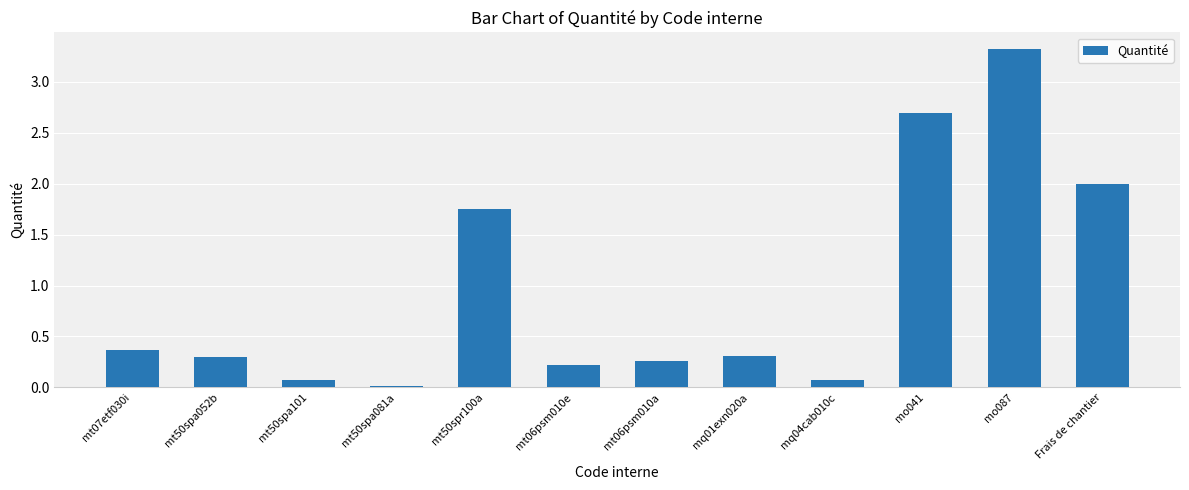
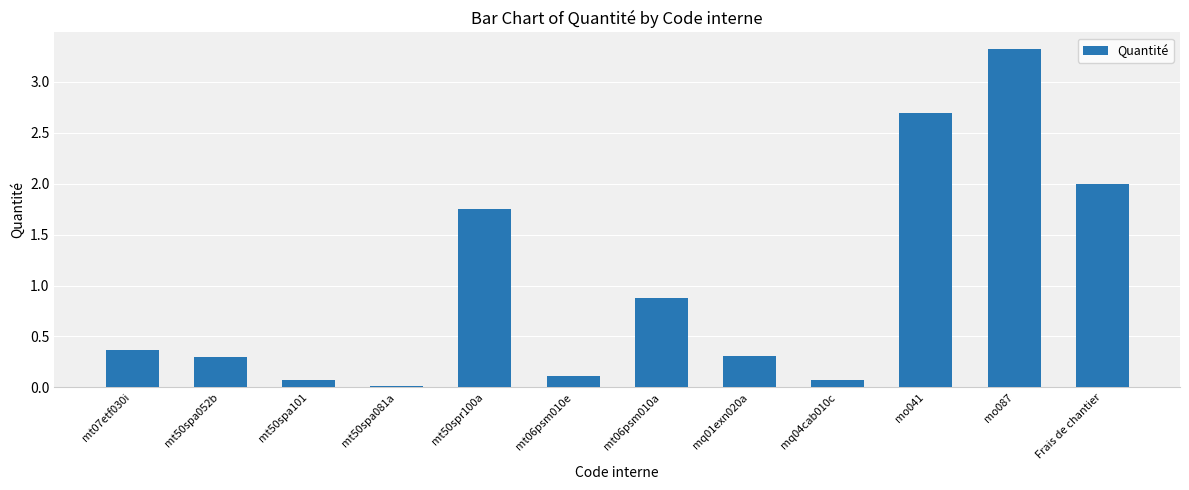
mt06psm010e: 0.22 -> 0.11
mt06psm010a: 0.26 -> 0.88
